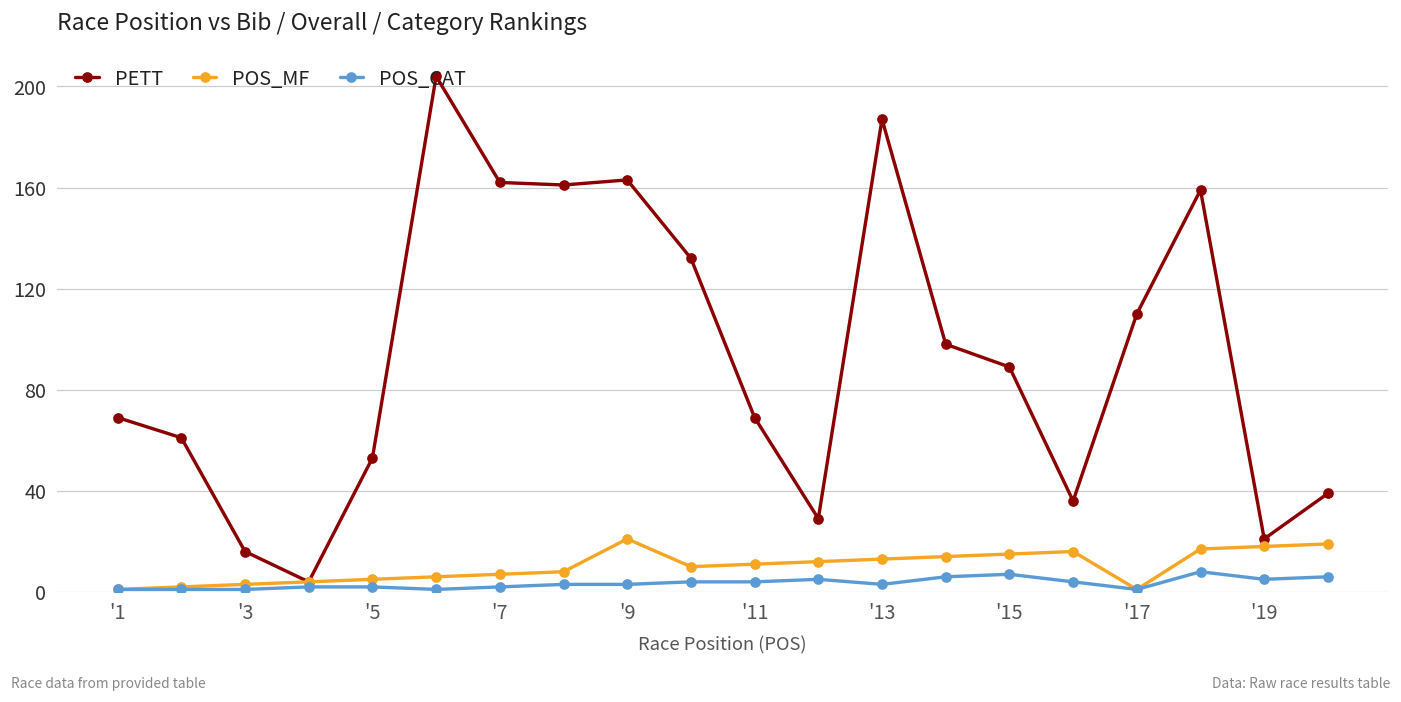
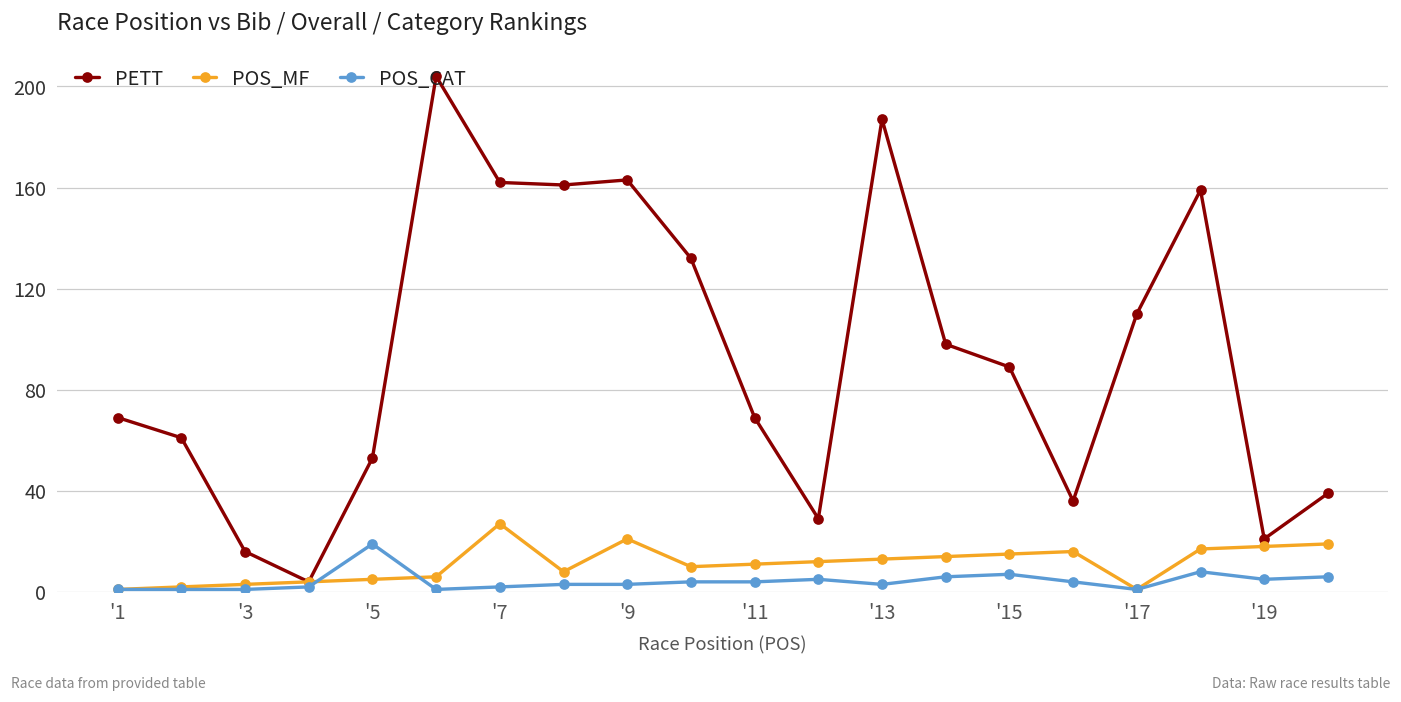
POS_CAT, '5: 2 -> 19
POS_MF, '7: 7 -> 27
